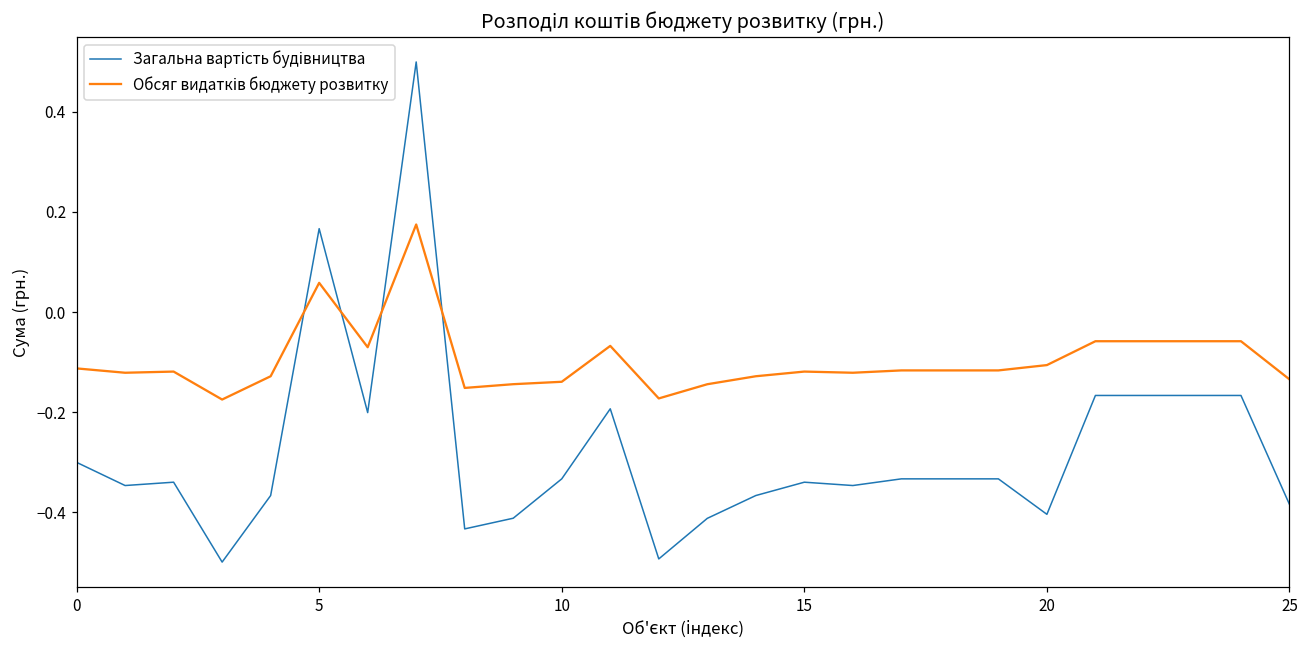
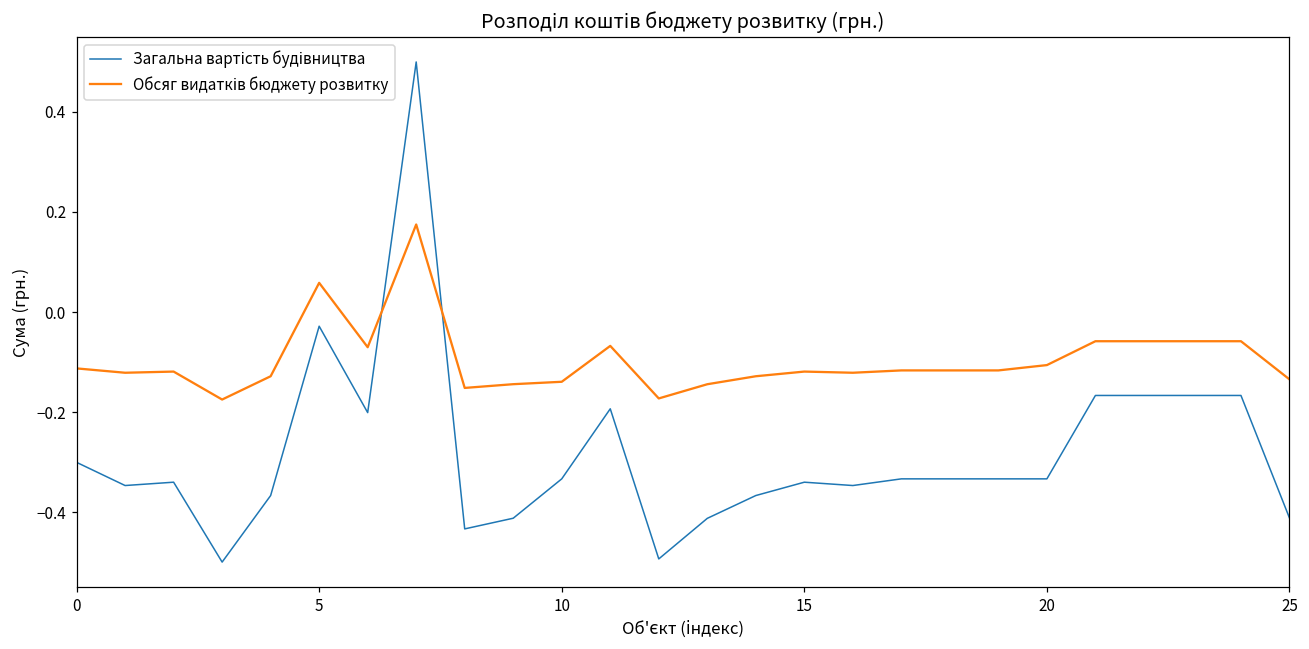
Загальна вартість будівництва, 5: 0.17 -> -0.03
Загальна вартість будівництва, 20: -0.40 -> -0.33
Загальна вартість будівництва, 25: -0.38 -> -0.41
